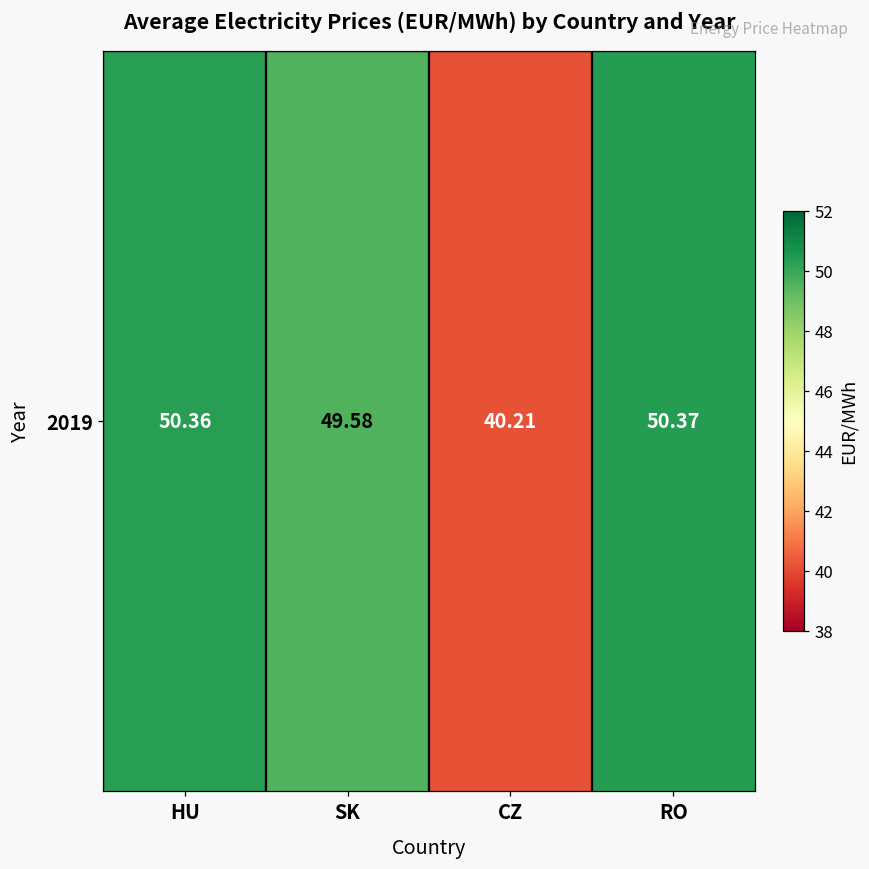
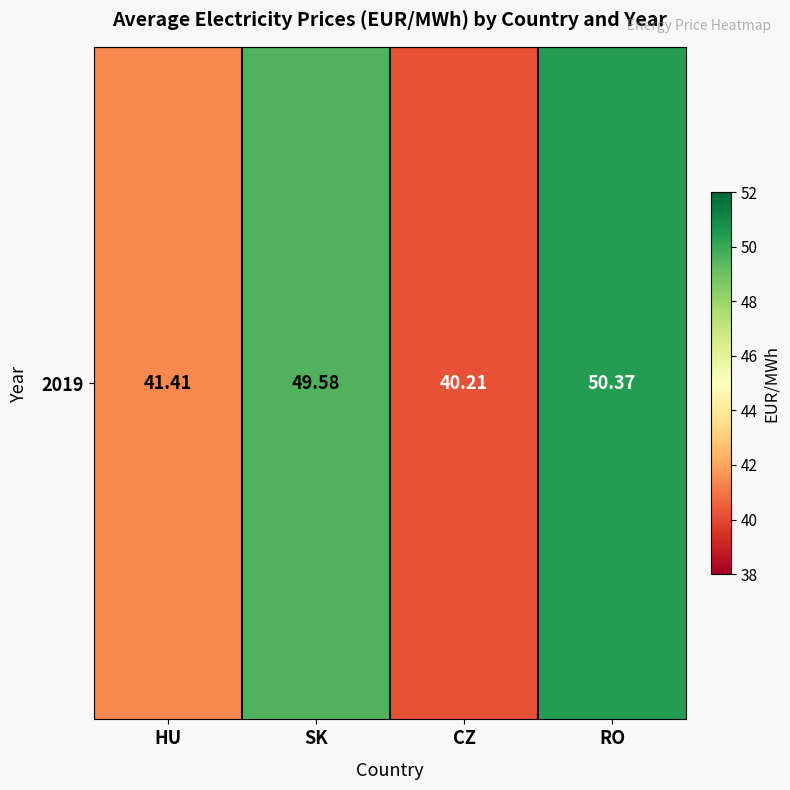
2019, HU: 50.36 -> 41.41
